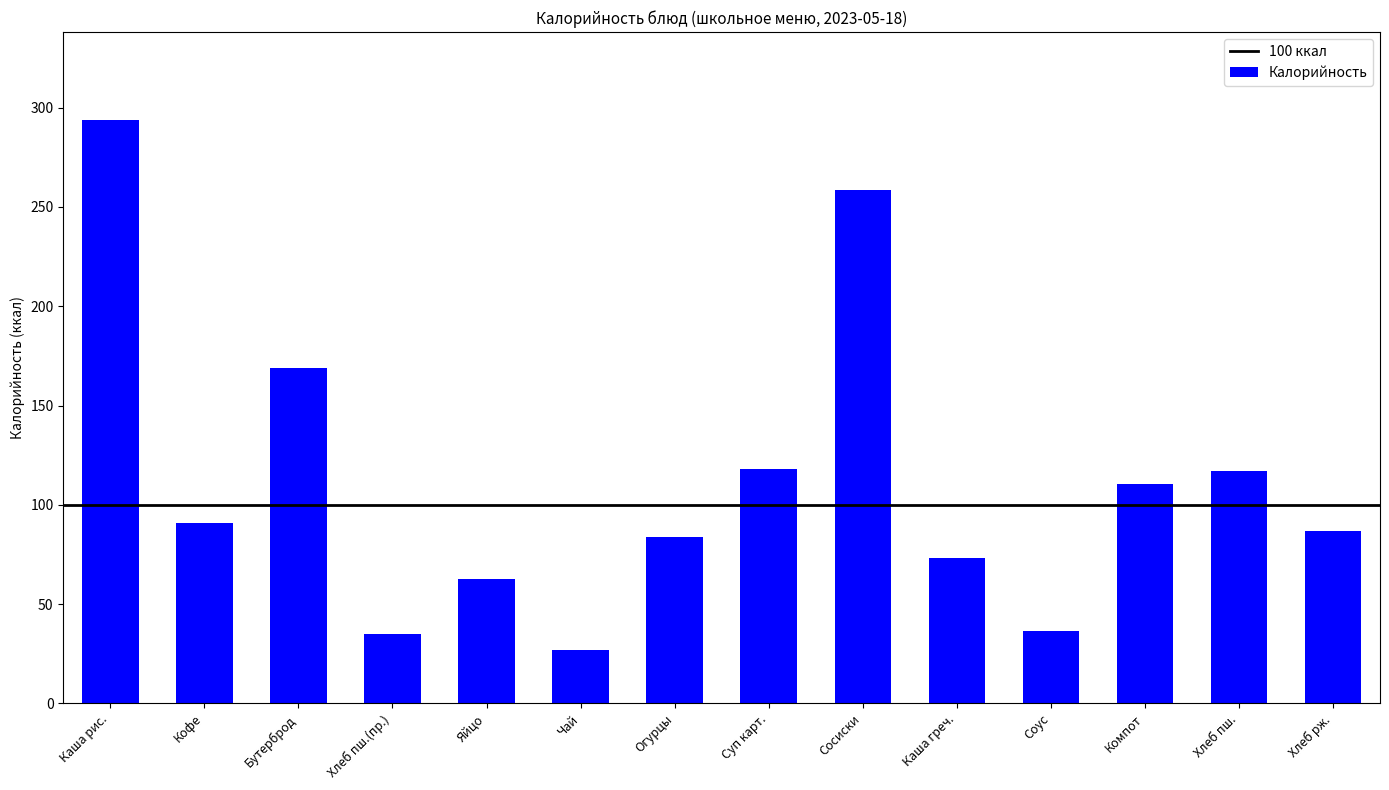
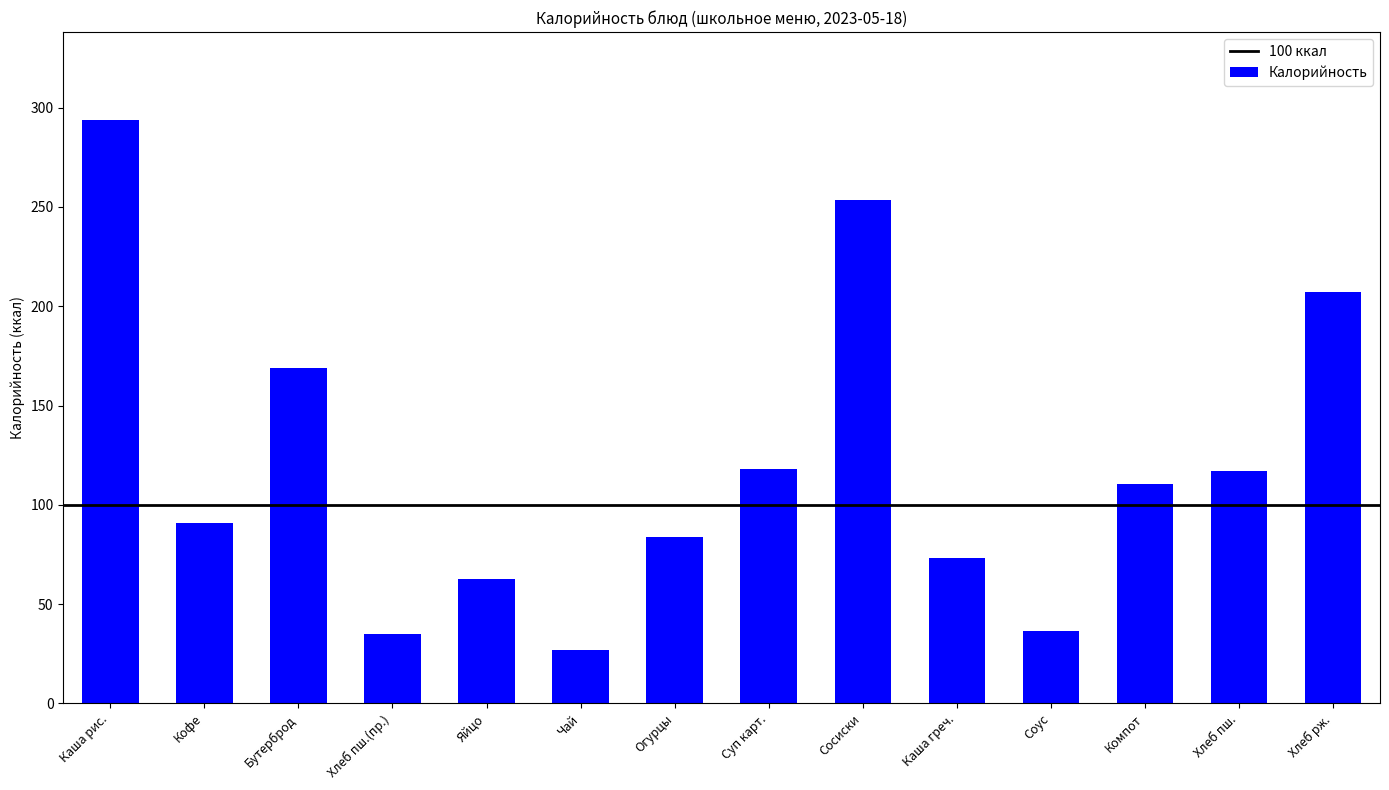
Сосиски: 258 -> 253
Хлеб рж.: 87 -> 207
